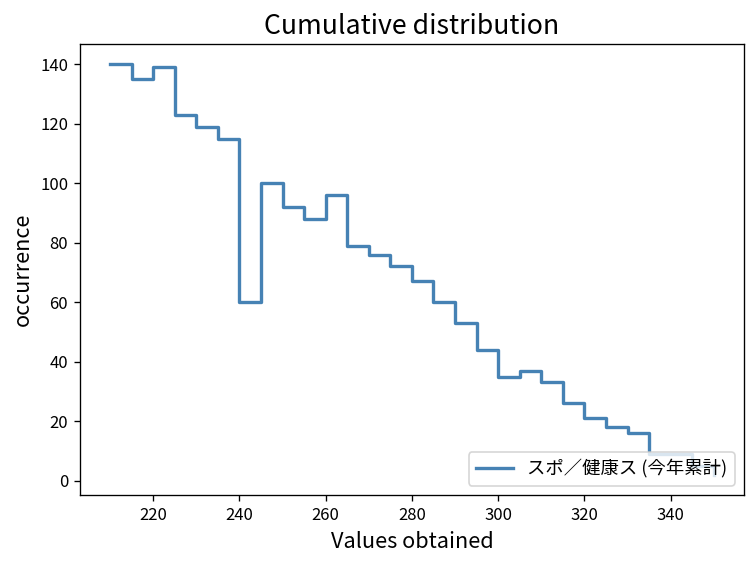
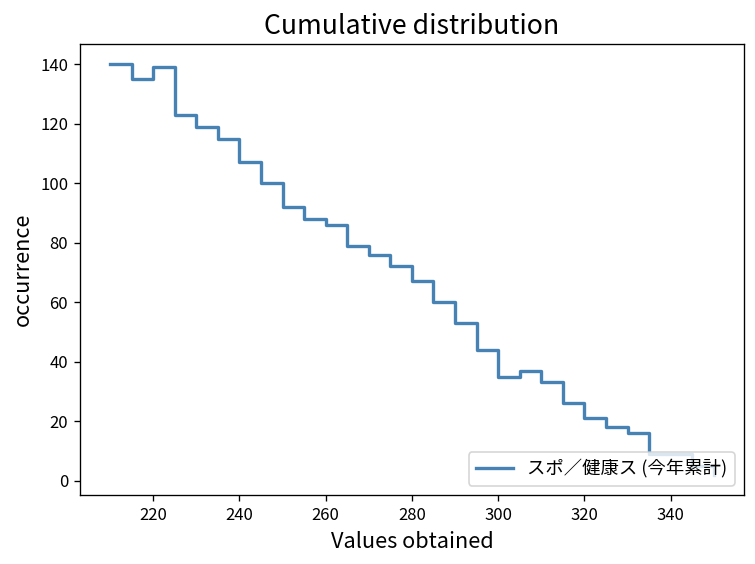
240: 60 -> 107
260: 96 -> 86
